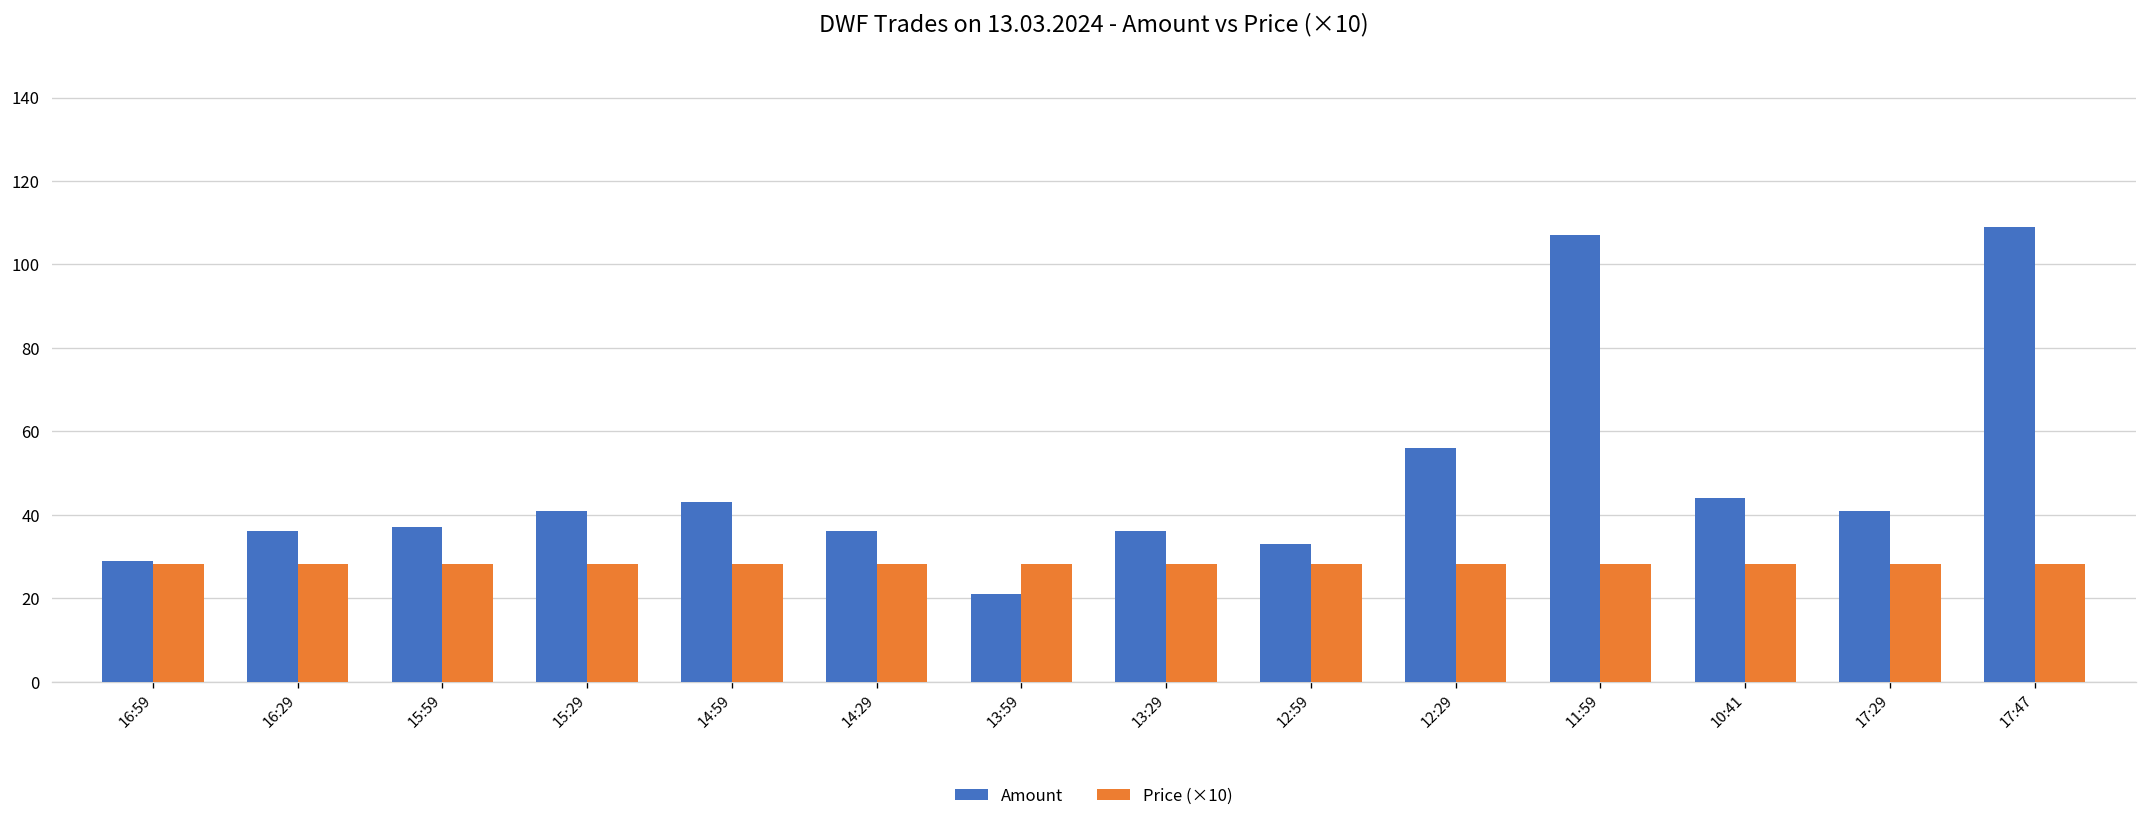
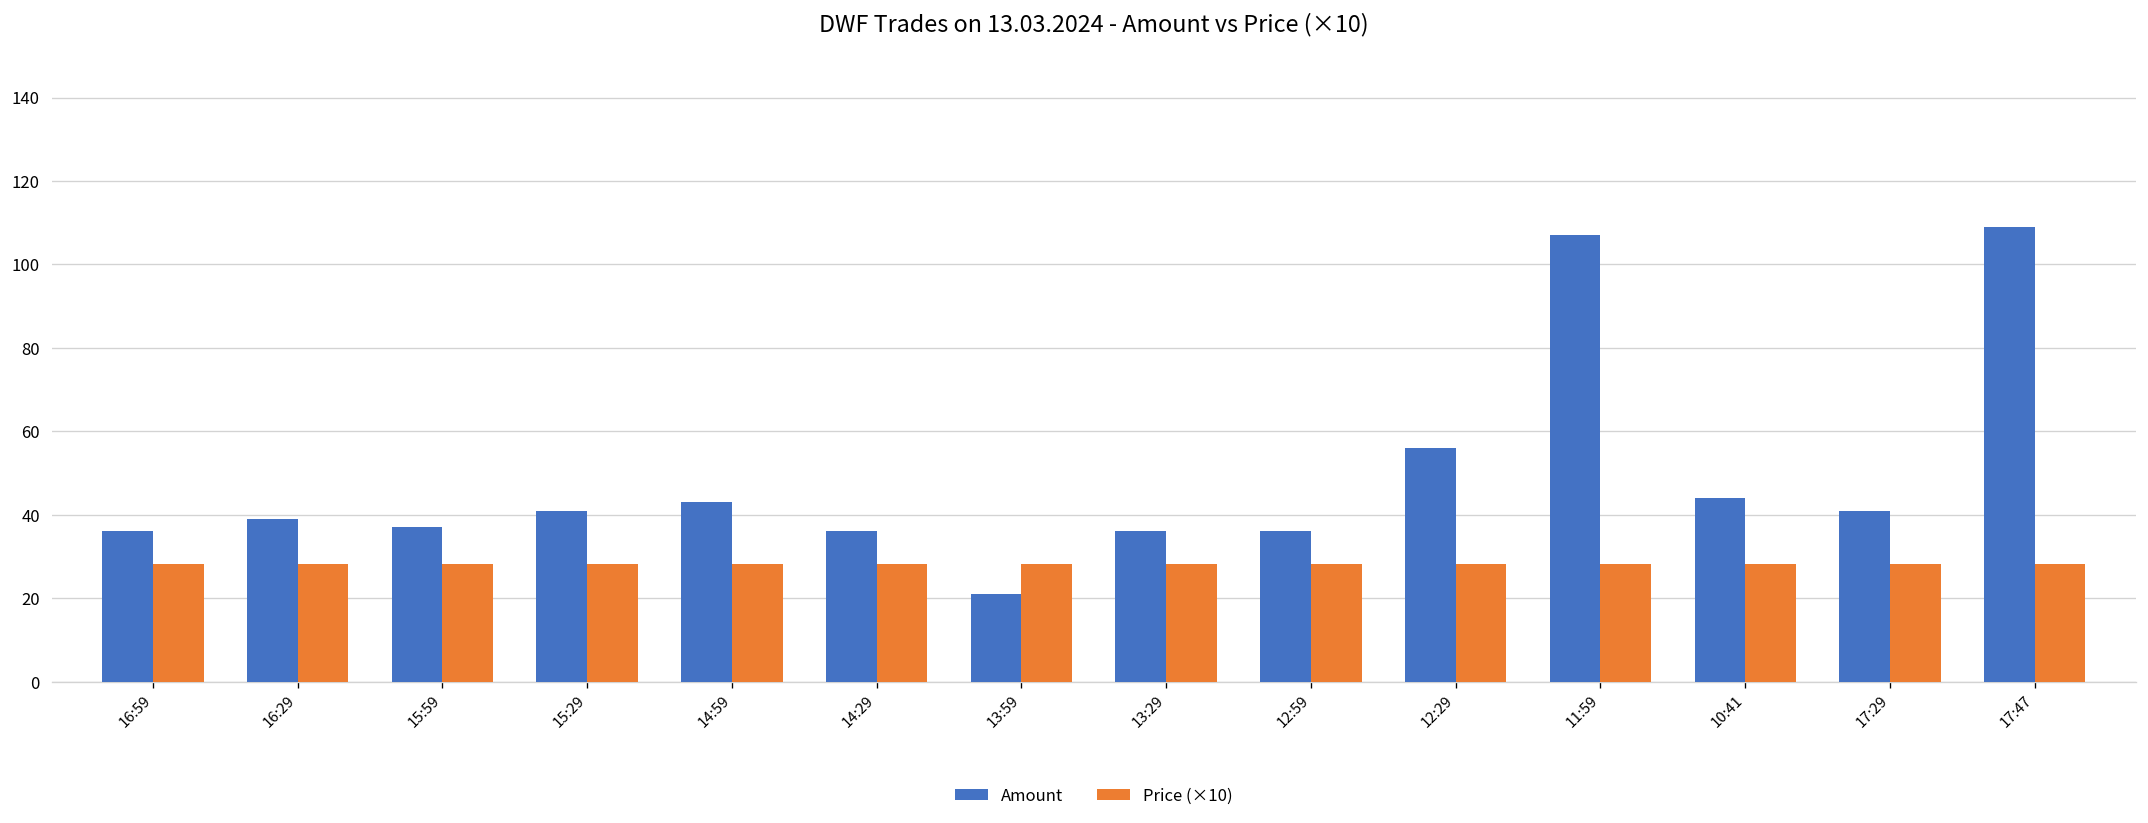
Amount, 16:59: 29 -> 36
Amount, 16:29: 36 -> 39
Amount, 12:59: 33 -> 36
